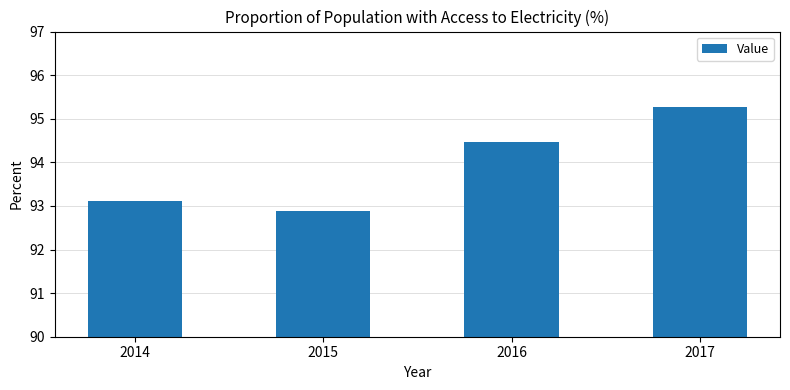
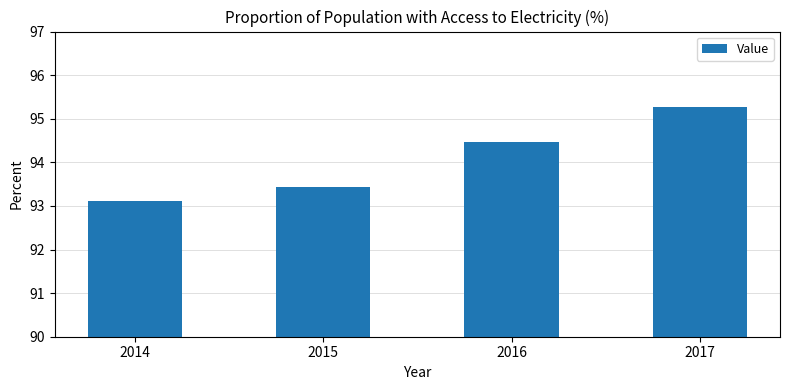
2015: 92.9 -> 93.4
